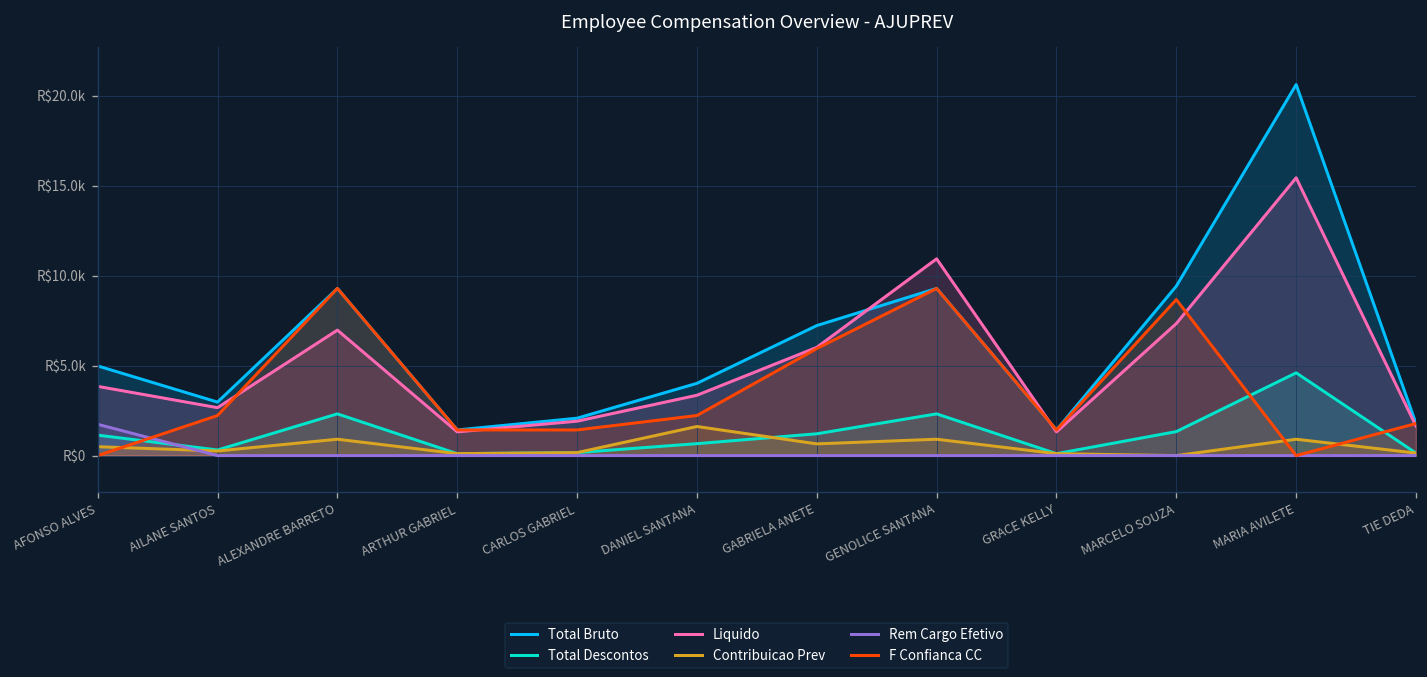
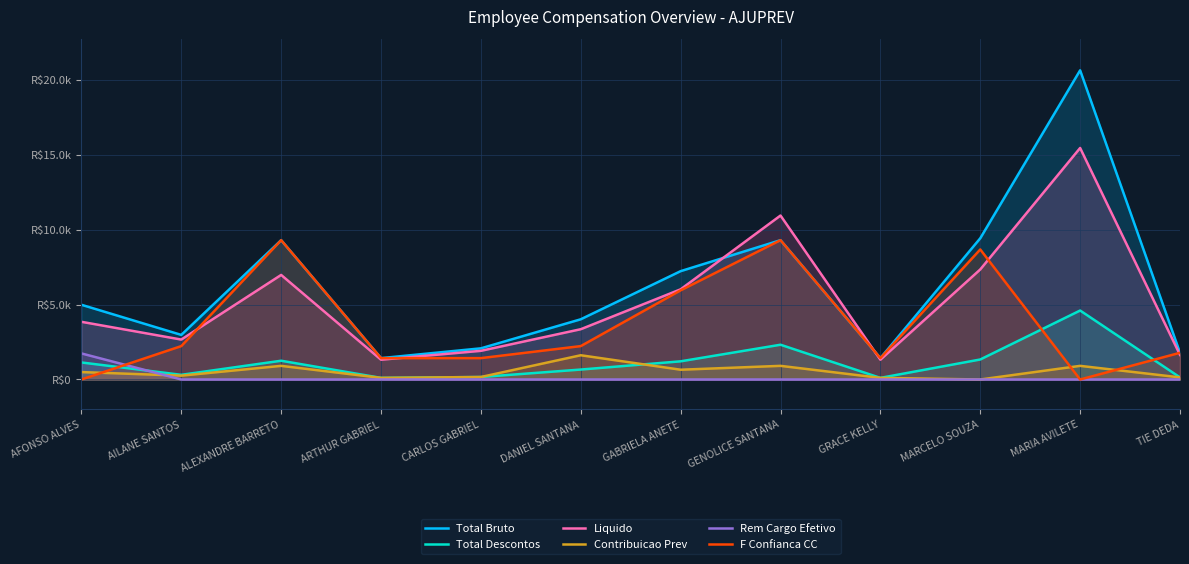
Total Descontos, ALEXANDRE BARRETO: R$2300 -> R$1300
